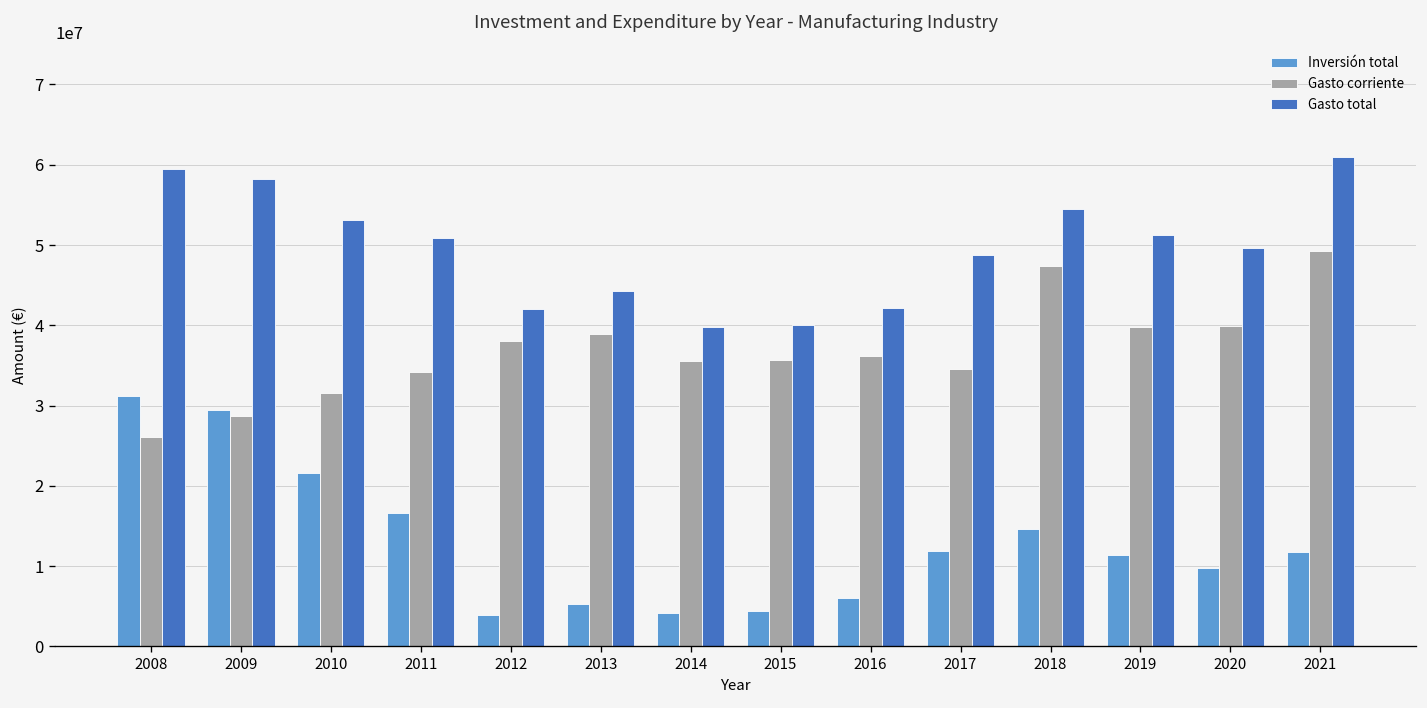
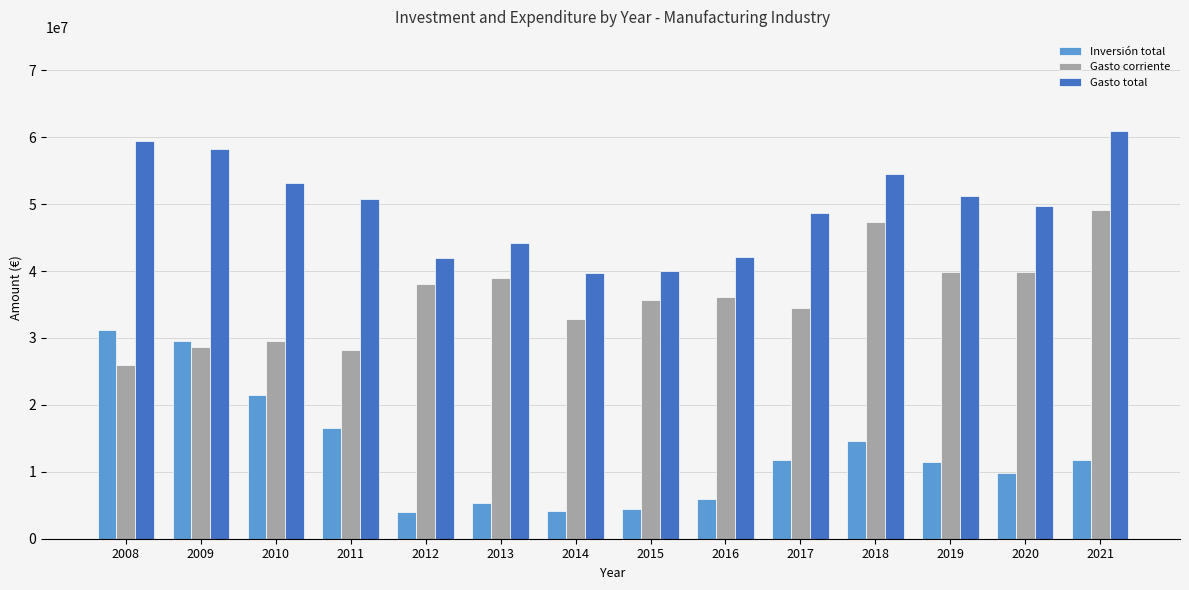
Gasto corriente, 2010: 32000000 -> 30000000
Gasto corriente, 2011: 34000000 -> 28000000
Gasto corriente, 2014: 36000000 -> 33000000
